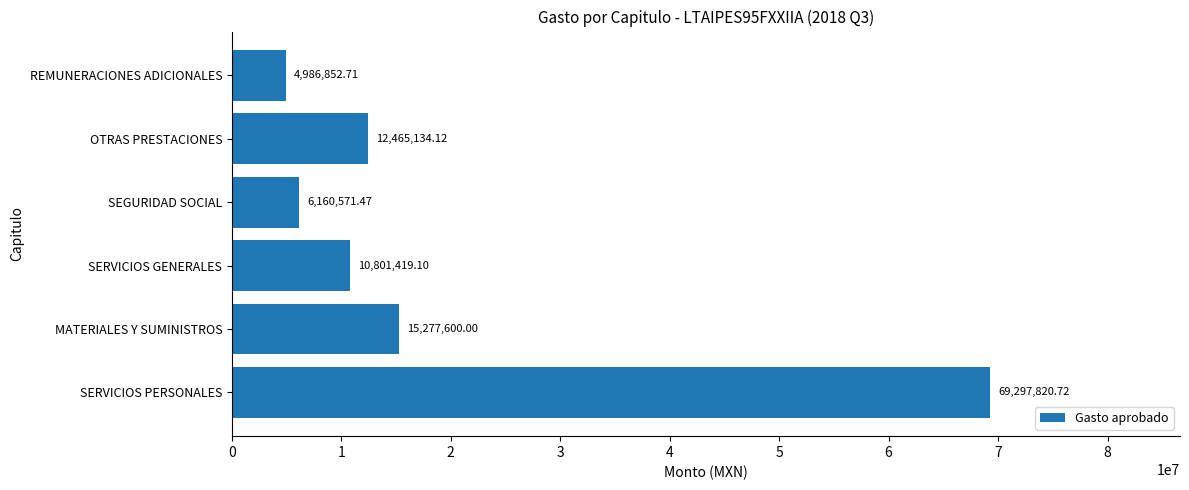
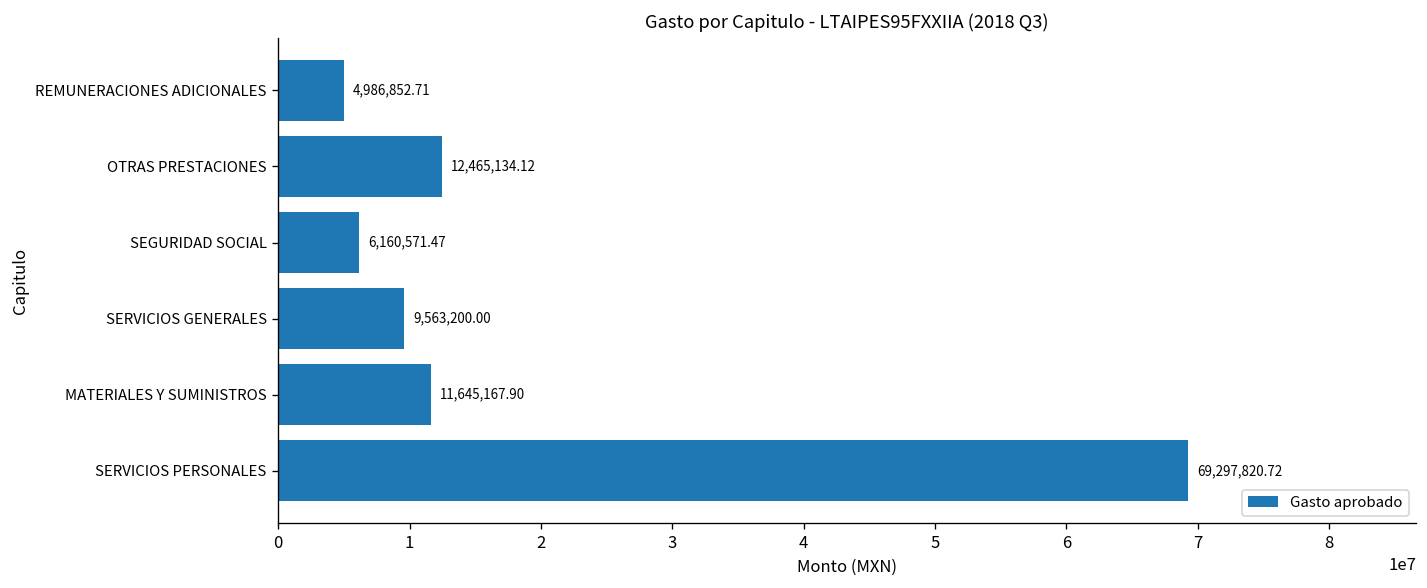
SERVICIOS GENERALES: 10,801,419.10 -> 9,563,200.00
MATERIALES Y SUMINISTROS: 15,277,600.00 -> 11,645,167.90
